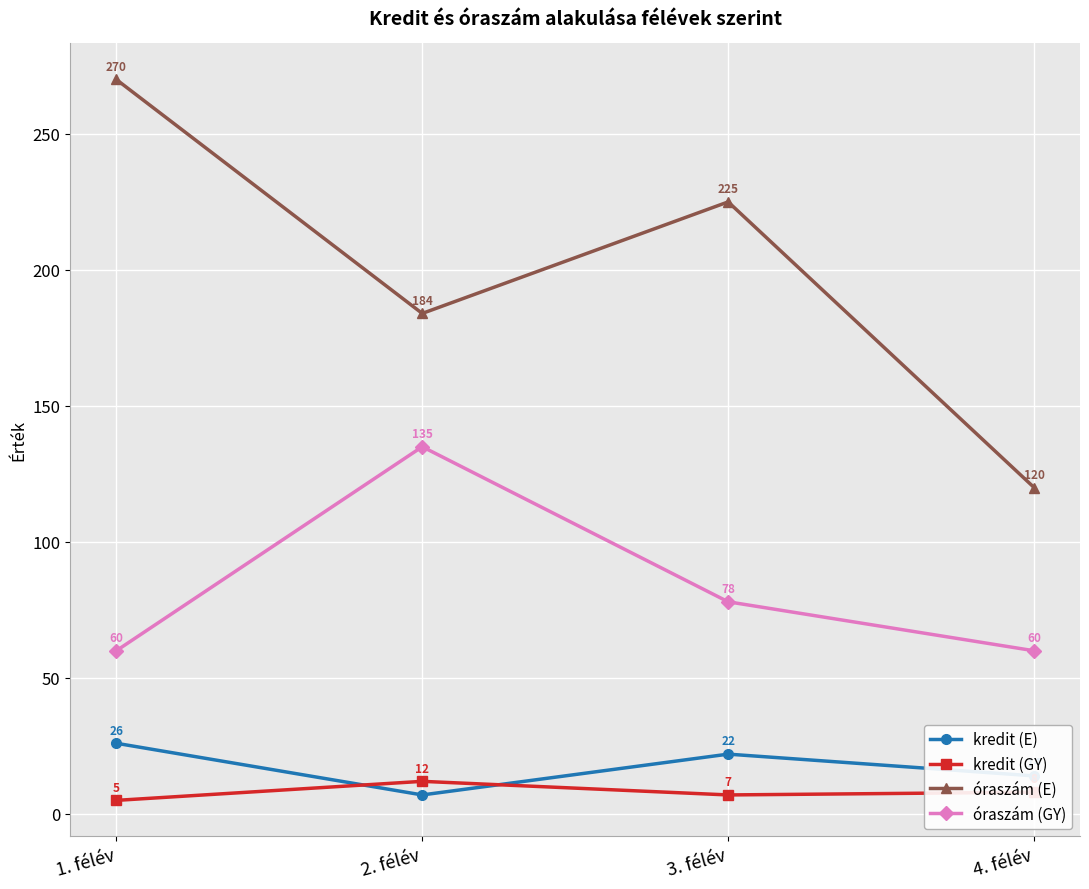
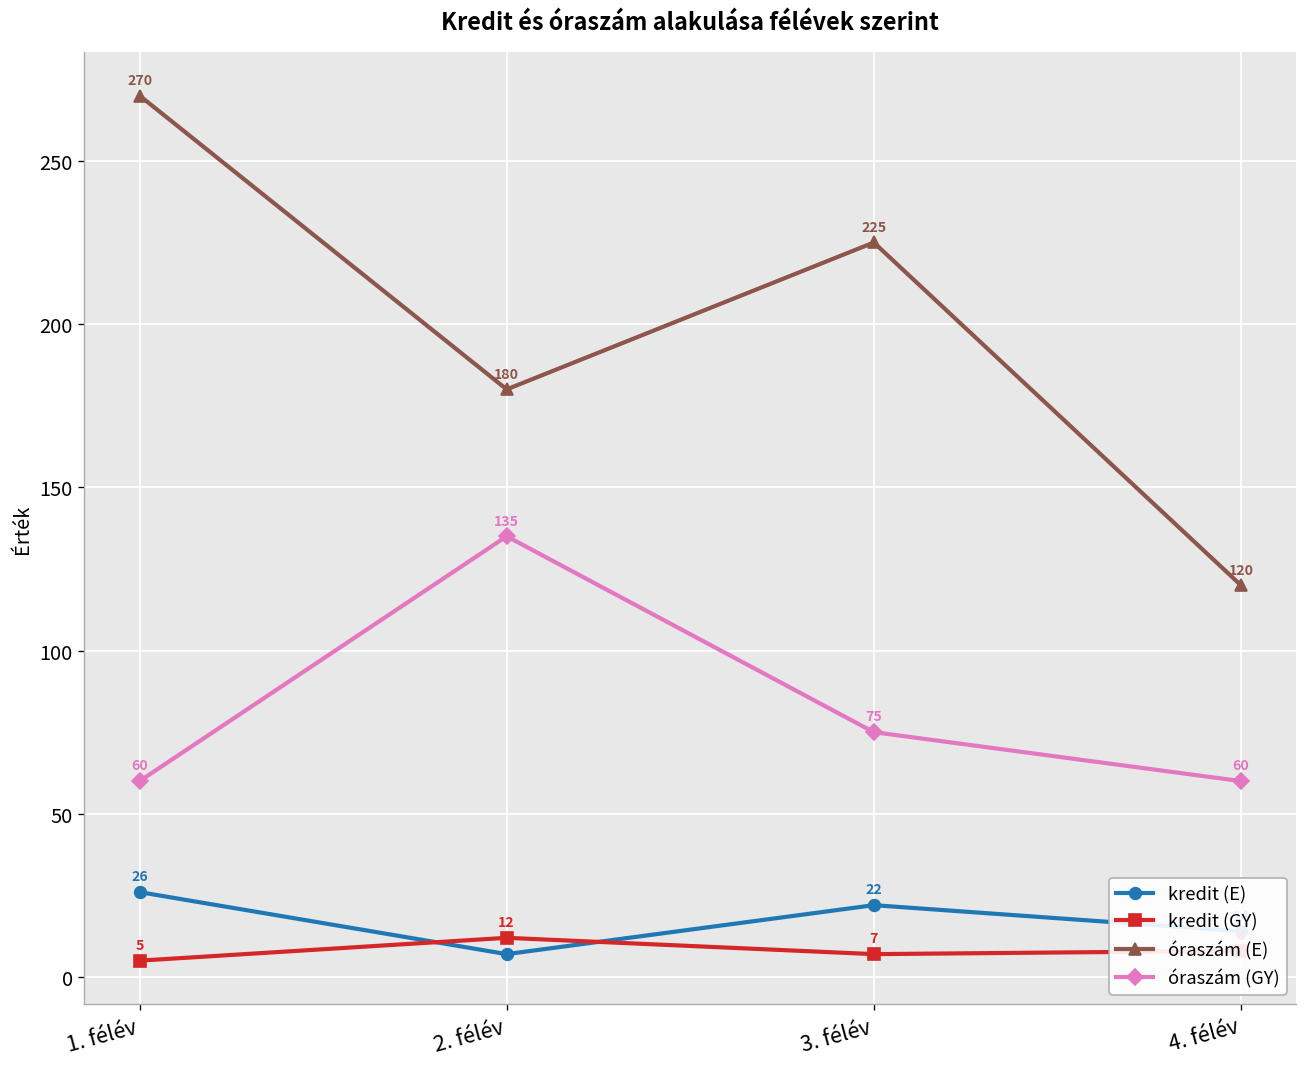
óraszám (E), 2. félév: 184 -> 180
óraszám (GY), 3. félév: 78 -> 75
